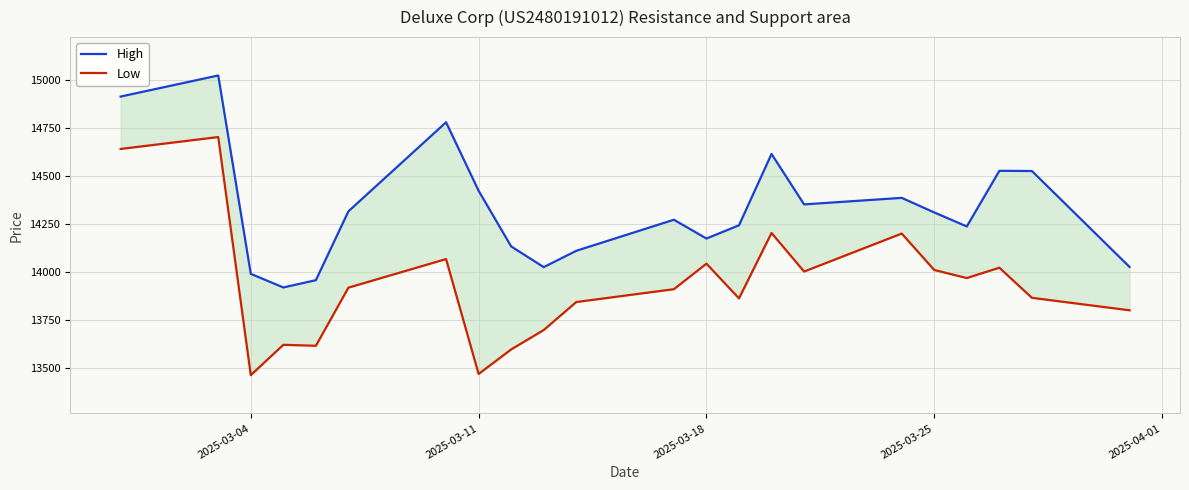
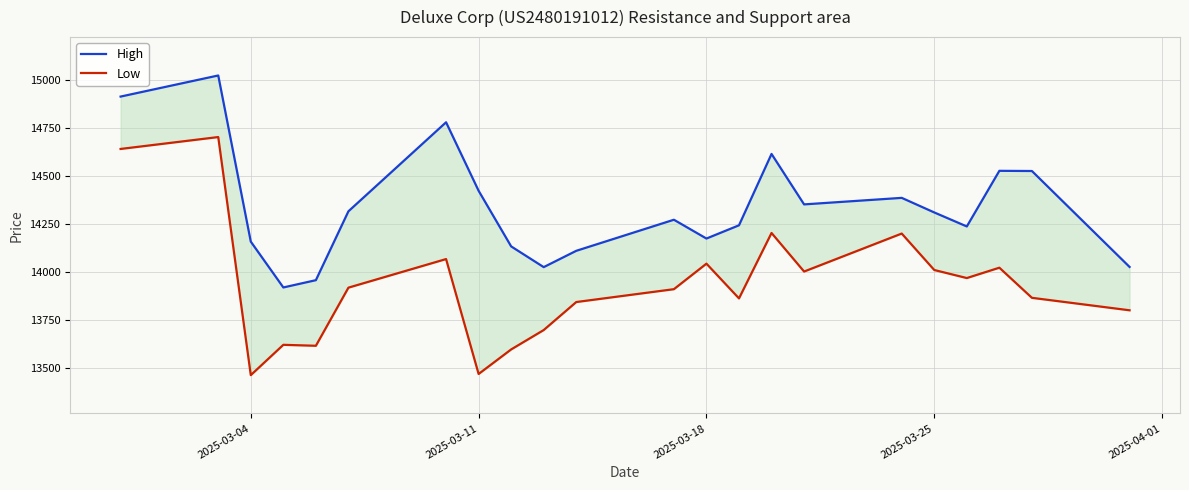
High, 2025-03-04: 13990 -> 14160
